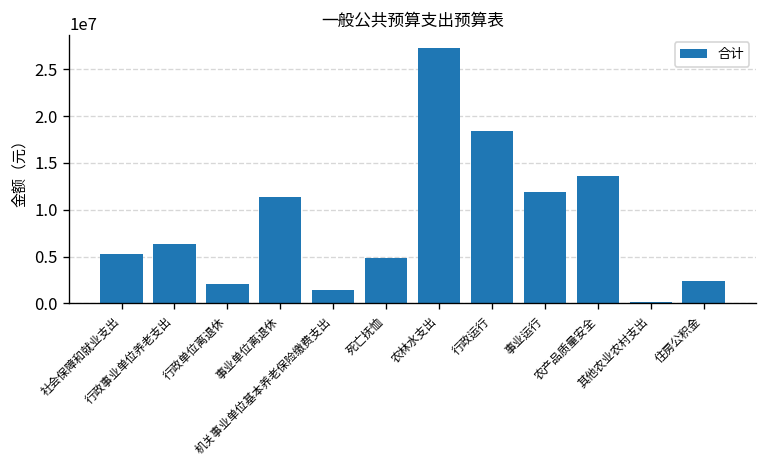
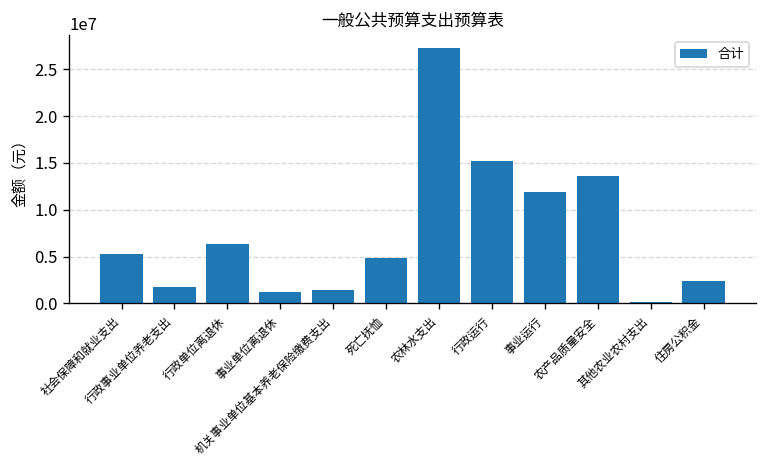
行政事业单位养老支出: 6000000 -> 2000000
行政单位离退休: 2000000 -> 6000000
事业单位离退休: 11000000 -> 1000000
行政运行: 18000000 -> 15000000
